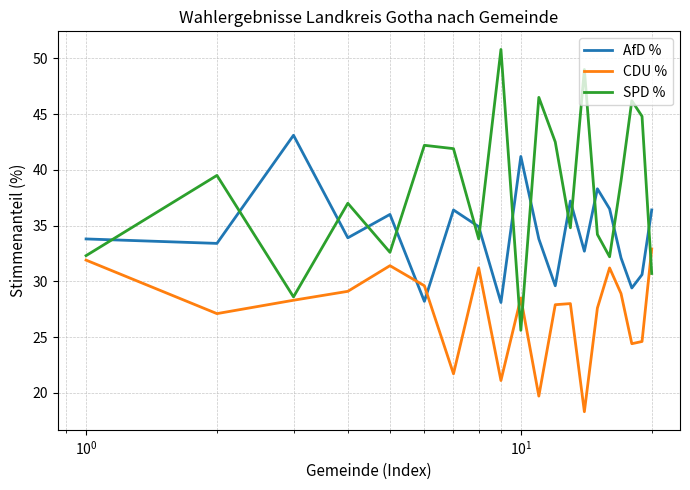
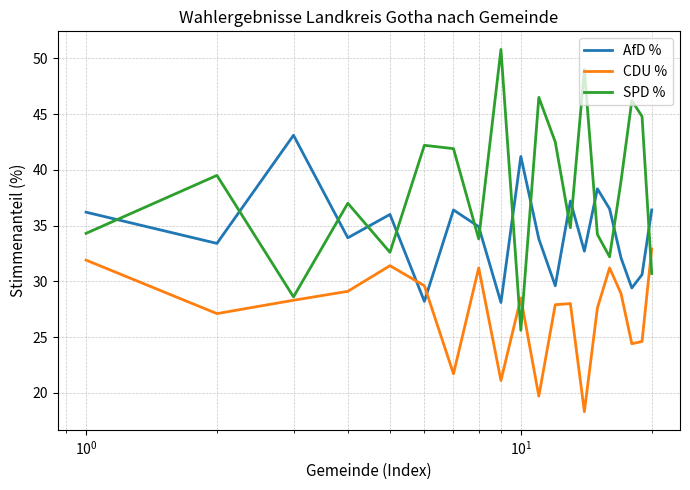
AfD %, 10^0: 33.8 -> 36.2
SPD %, 10^0: 32.3 -> 34.3
